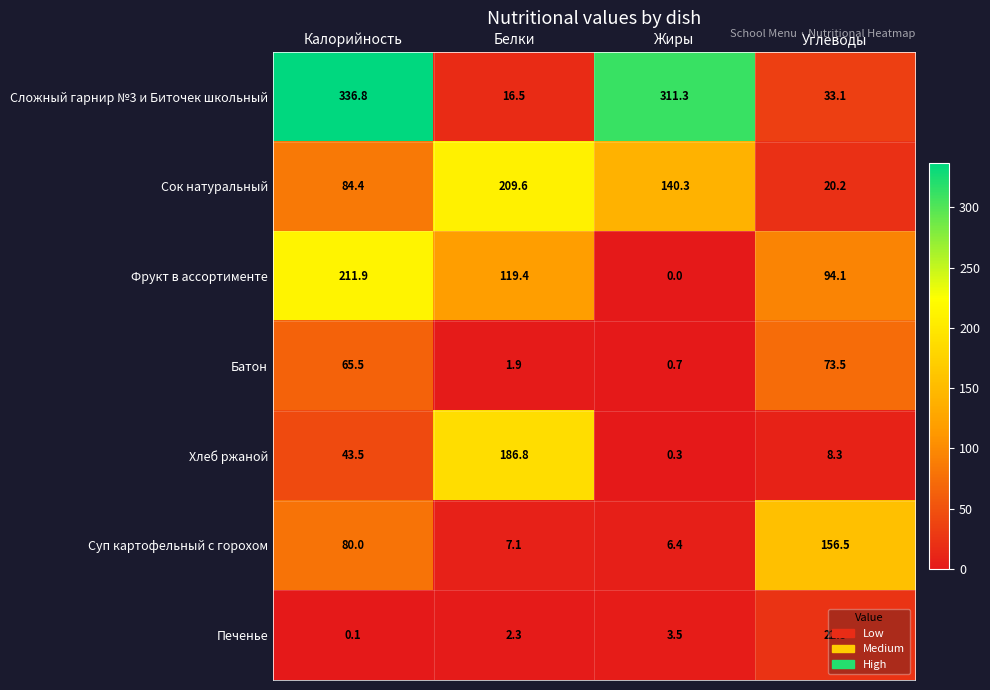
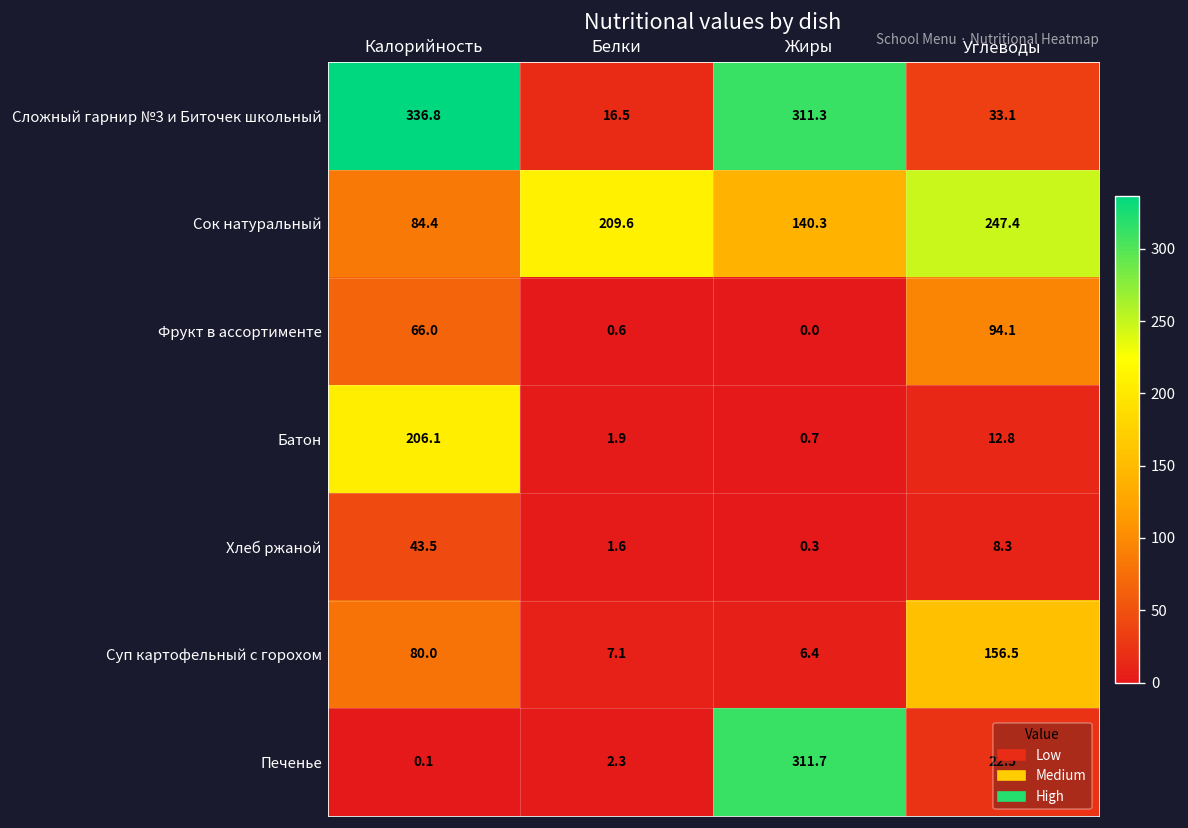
Сок натуральный, Углеводы: 20.2 -> 247.4
Фрукт в ассортименте, Калорийность: 211.9 -> 66.0
Фрукт в ассортименте, Белки: 119.4 -> 0.6
Батон, Калорийность: 65.5 -> 206.1
Батон, Углеводы: 73.5 -> 12.8
Хлеб ржаной, Белки: 186.8 -> 1.6
Печенье, Жиры: 3.5 -> 311.7
